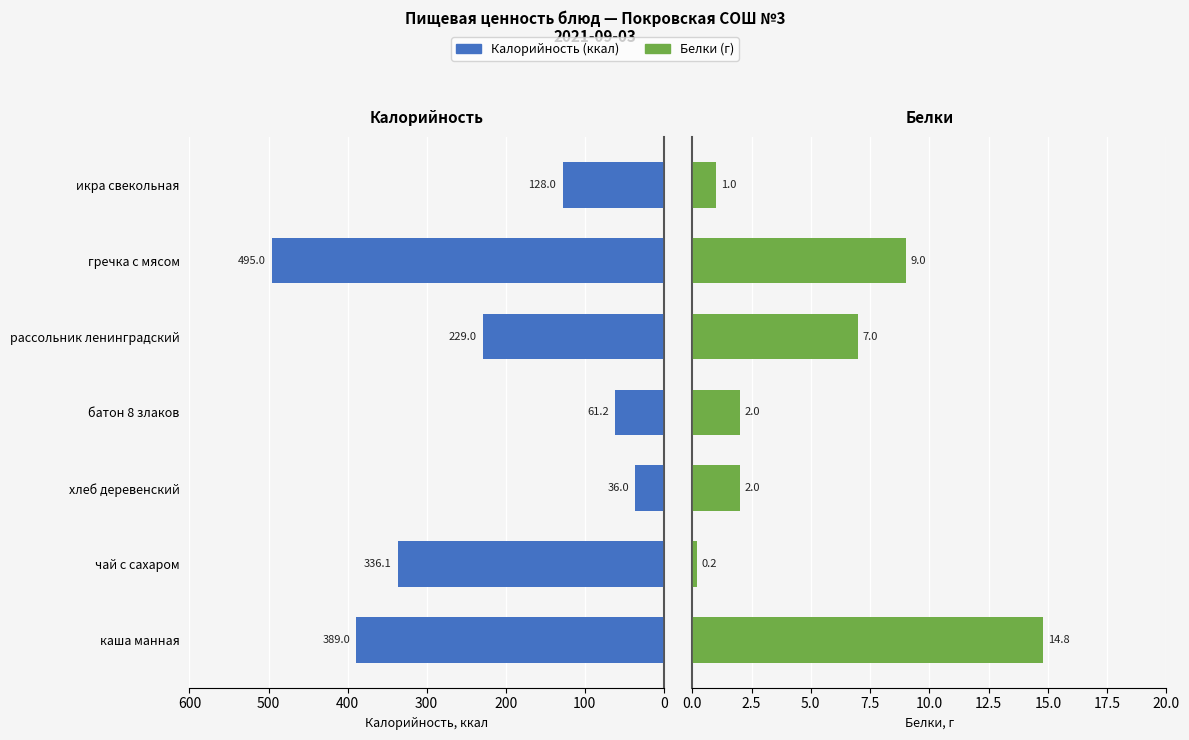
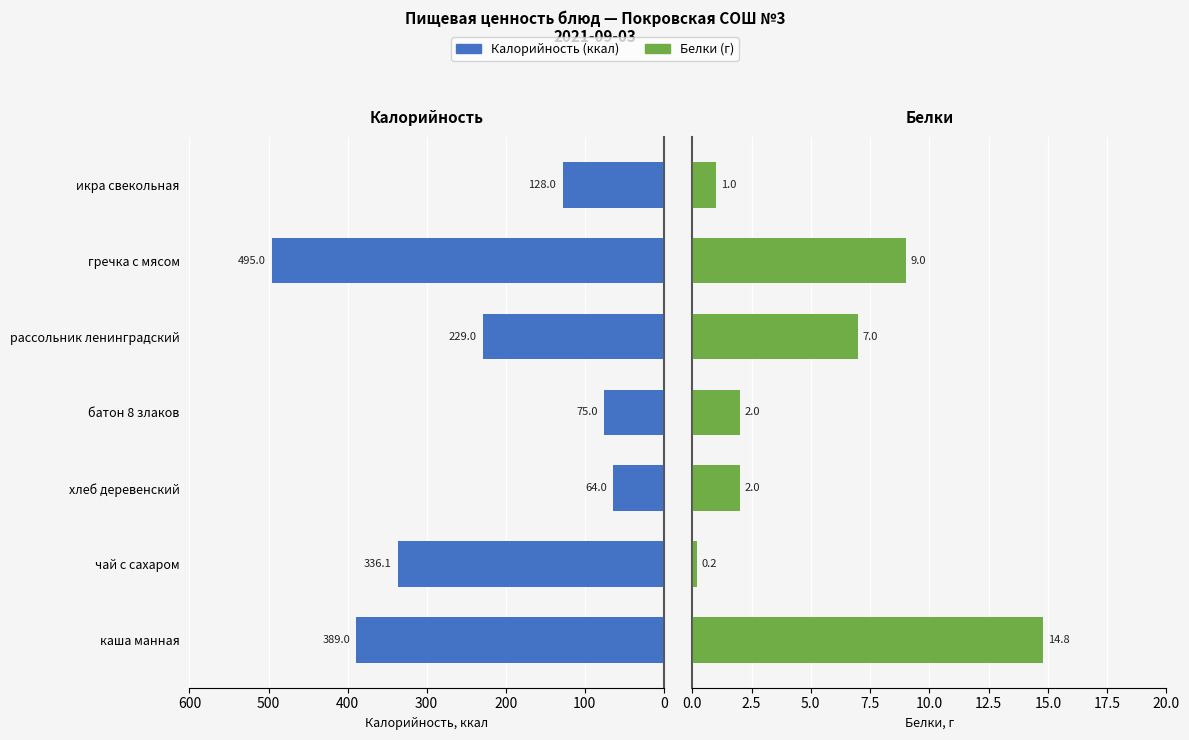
Калорийность, батон 8 злаков: 61.2 -> 75.0
Калорийность, хлеб деревенский: 36.0 -> 64.0
